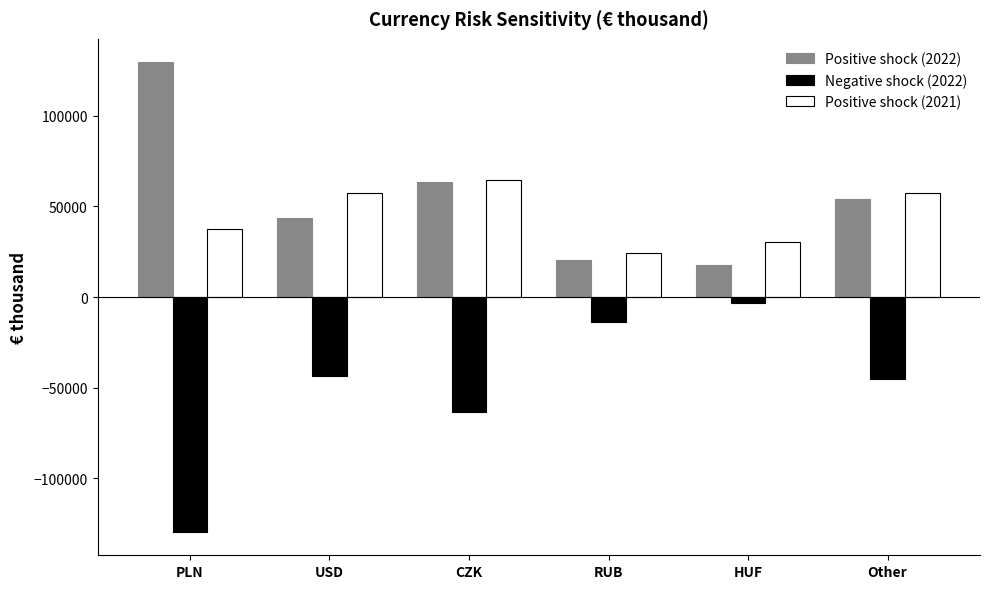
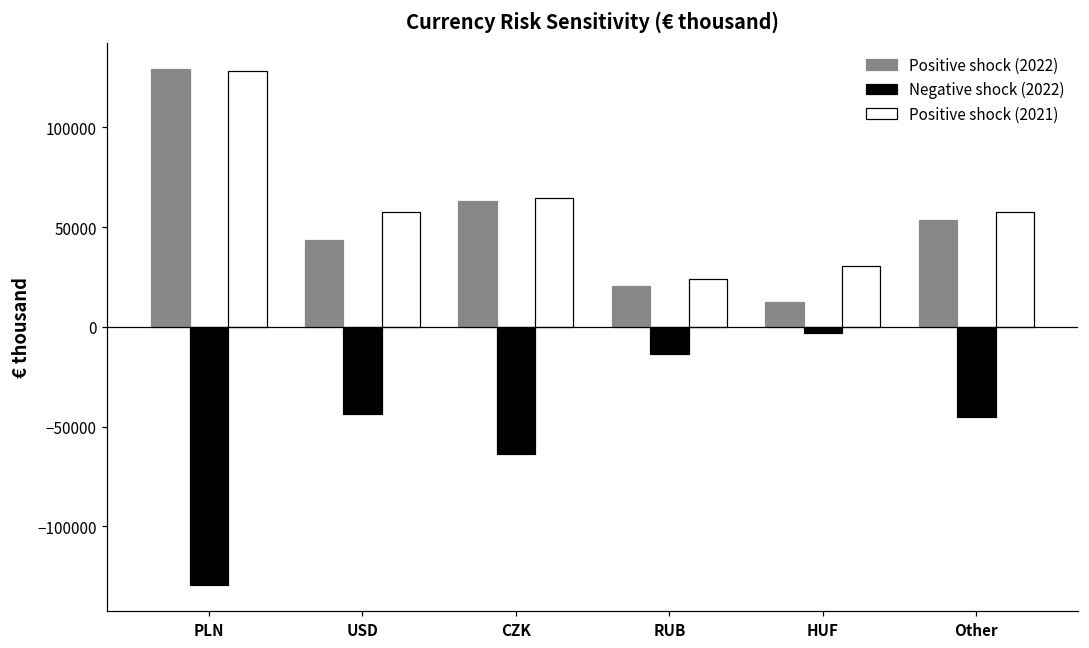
Positive shock (2021), PLN: 38000 -> 128000
Positive shock (2022), HUF: 18000 -> 13000
